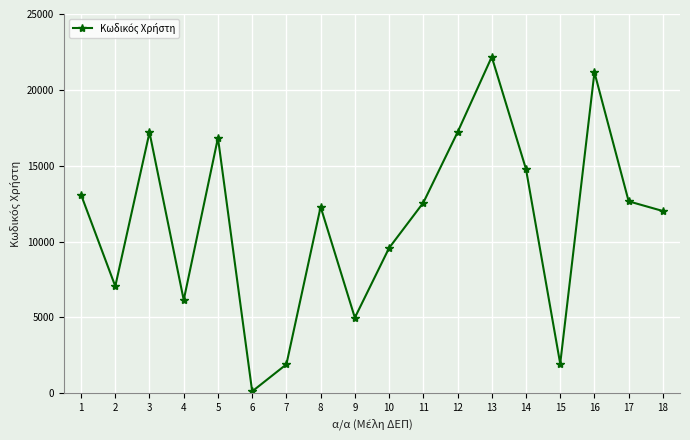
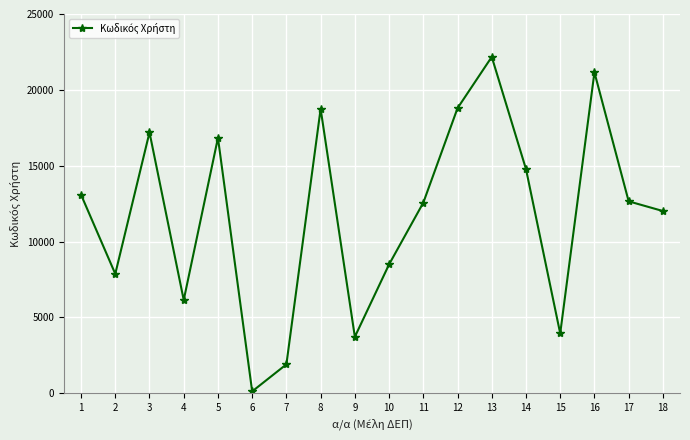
2: 7100 -> 7900
8: 12300 -> 18700
9: 5000 -> 3700
10: 9600 -> 8500
12: 17200 -> 18800
15: 1900 -> 3900
